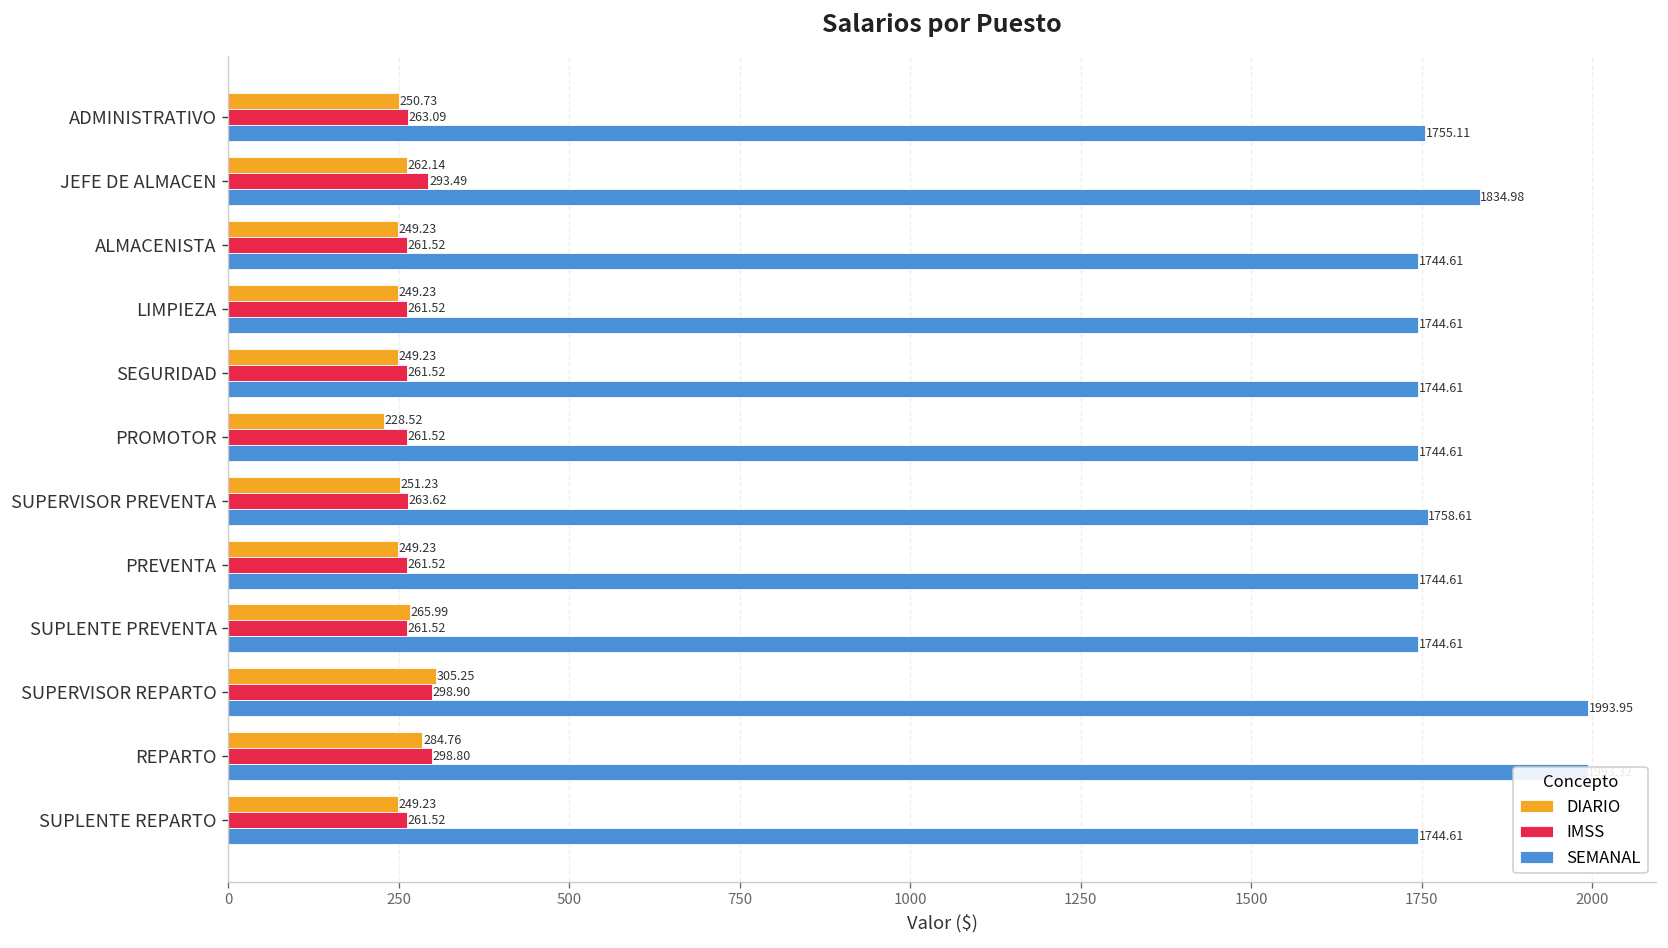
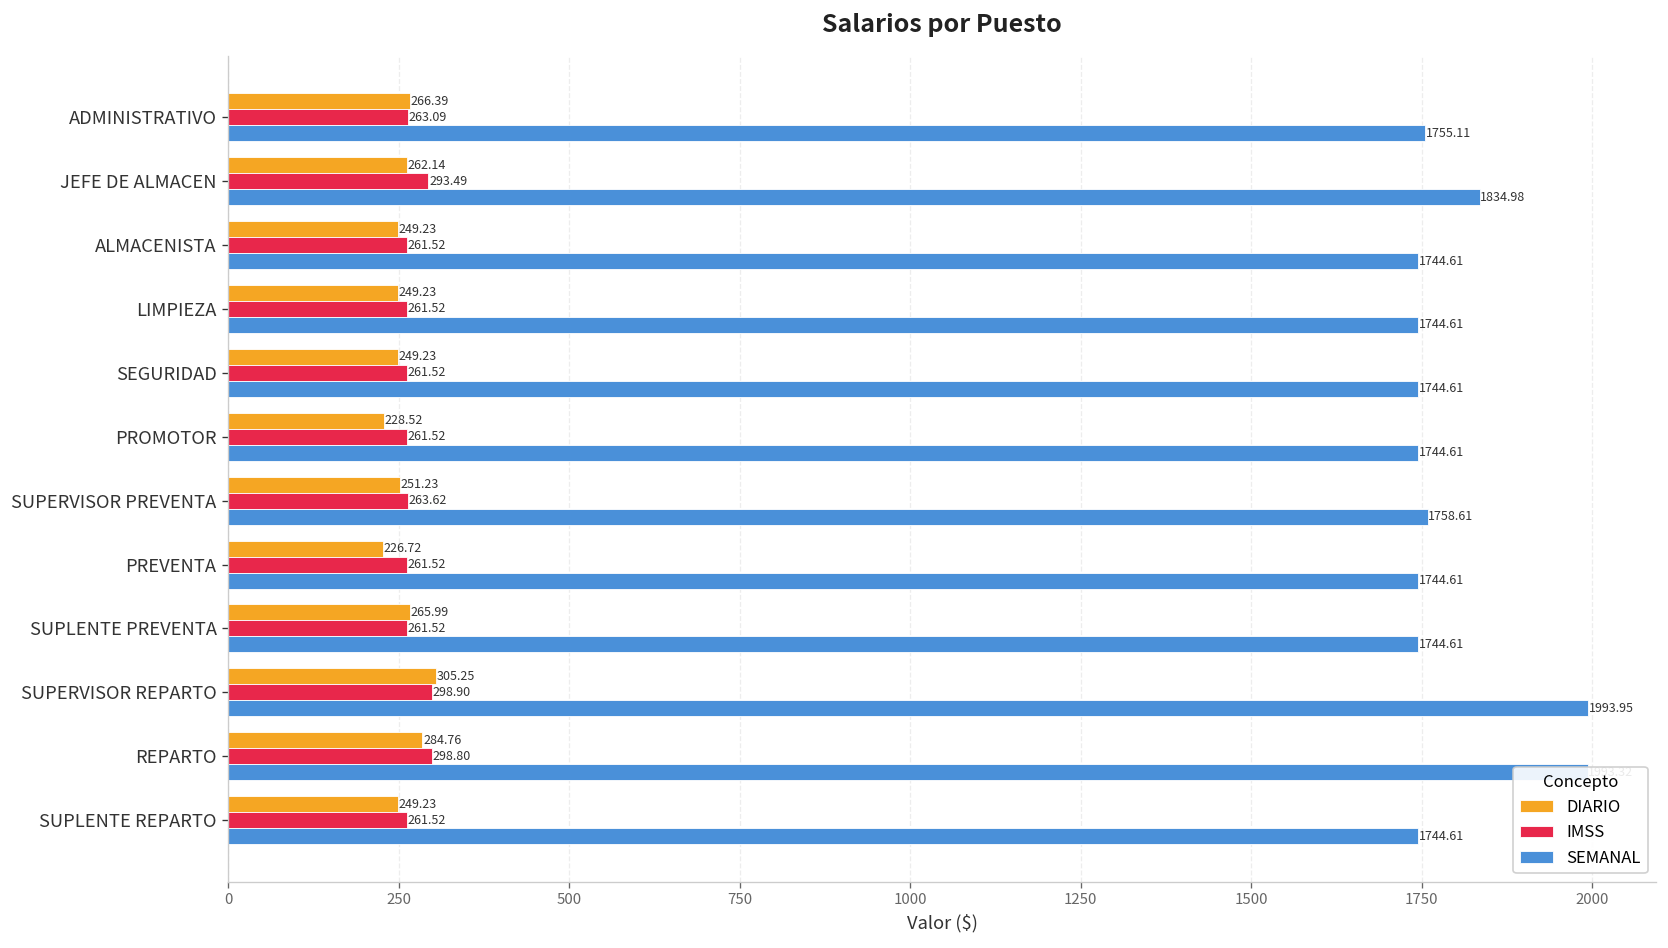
DIARIO, ADMINISTRATIVO: 250.73 -> 266.39
DIARIO, PREVENTA: 249.23 -> 226.72
